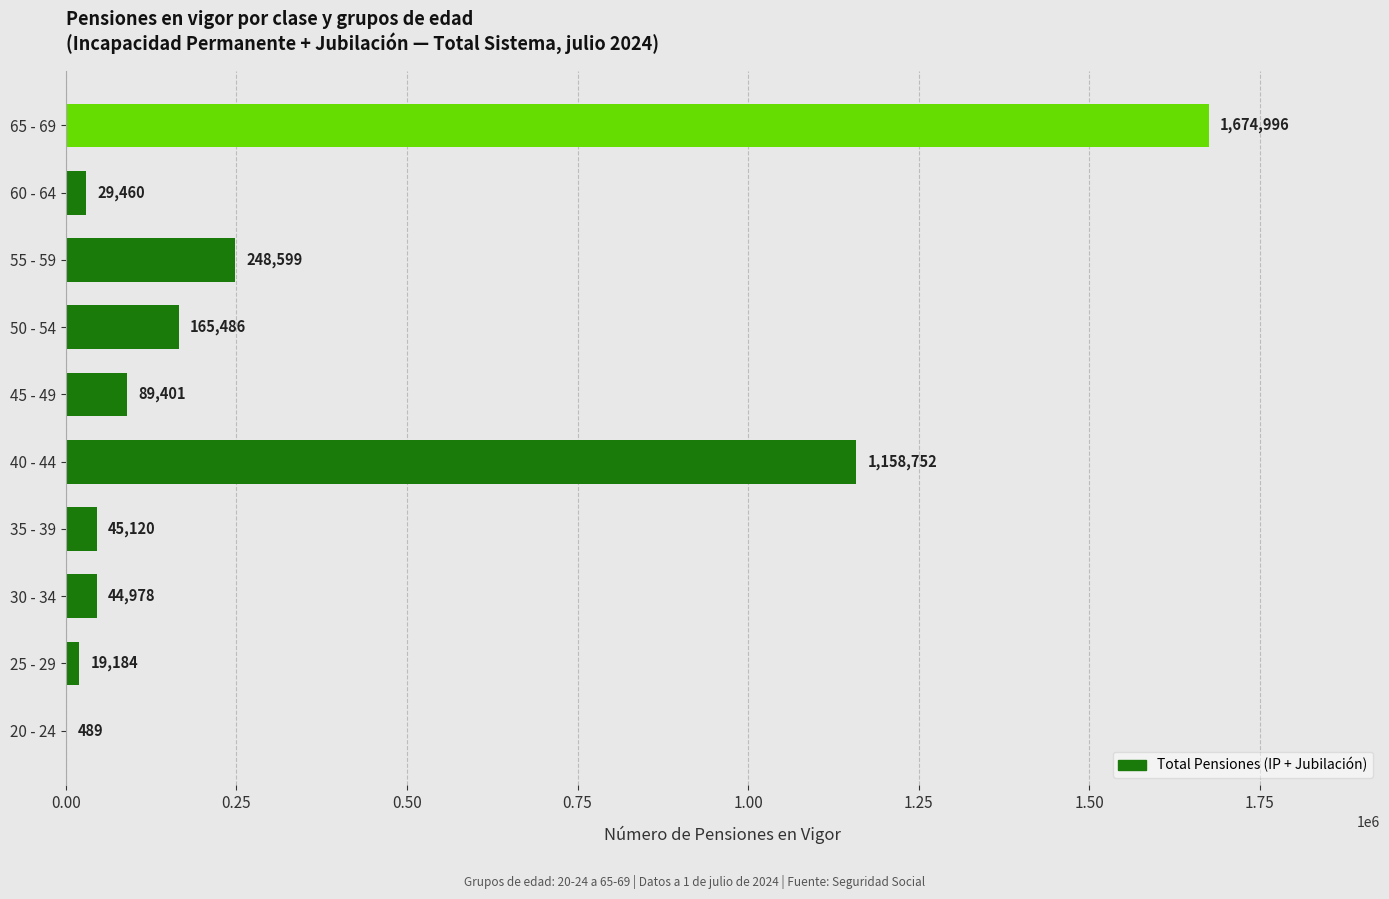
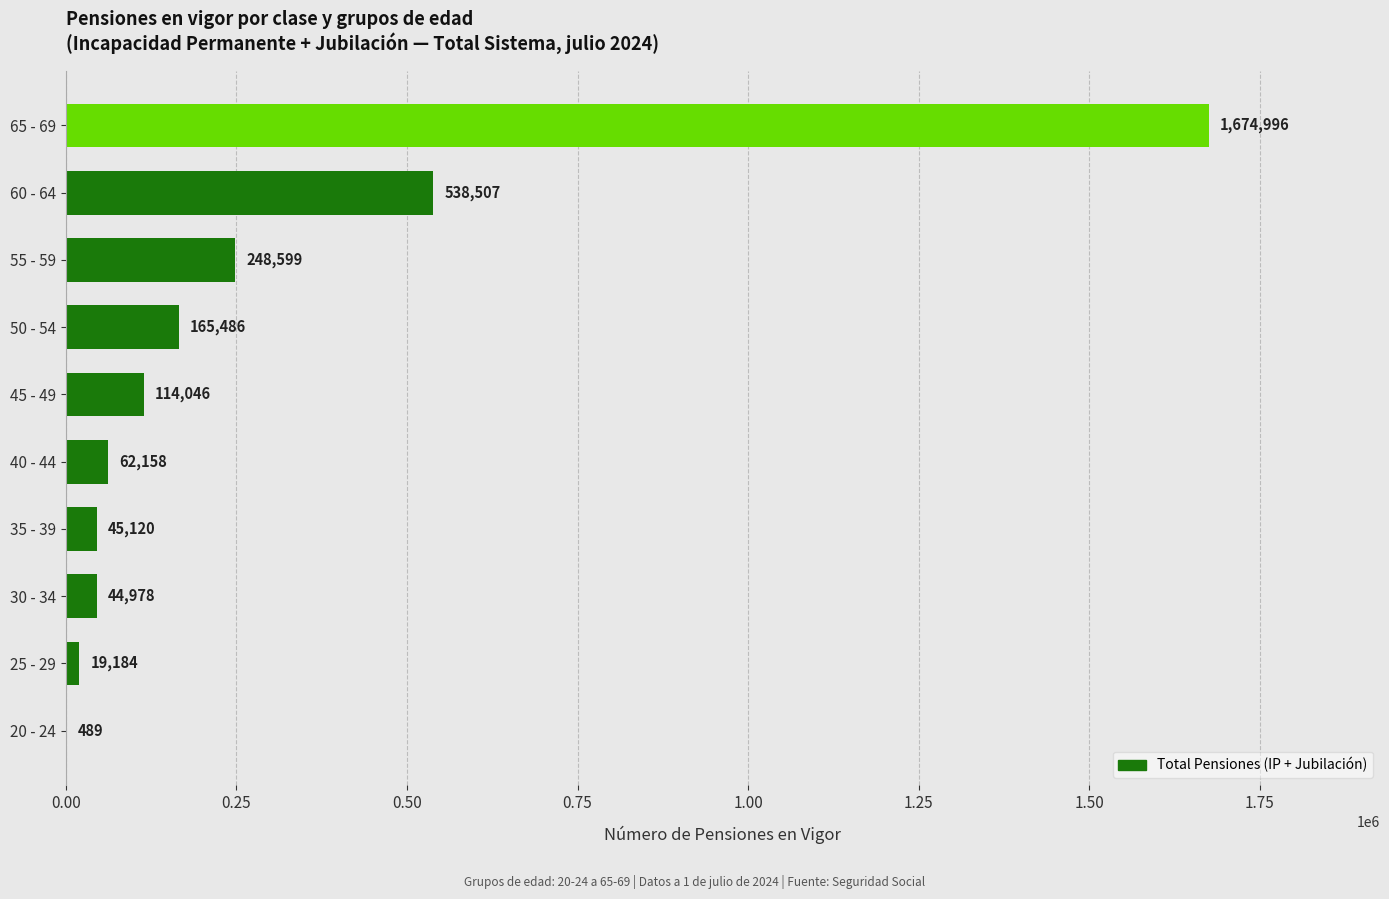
60 - 64: 29,460 -> 538,507
45 - 49: 89,401 -> 114,046
40 - 44: 1,158,752 -> 62,158
